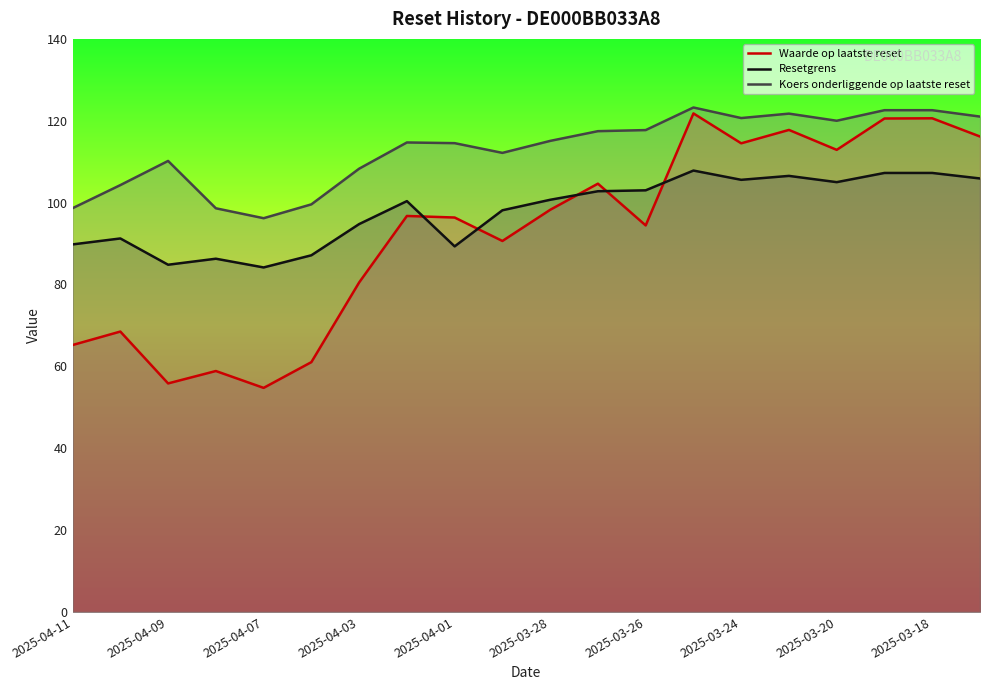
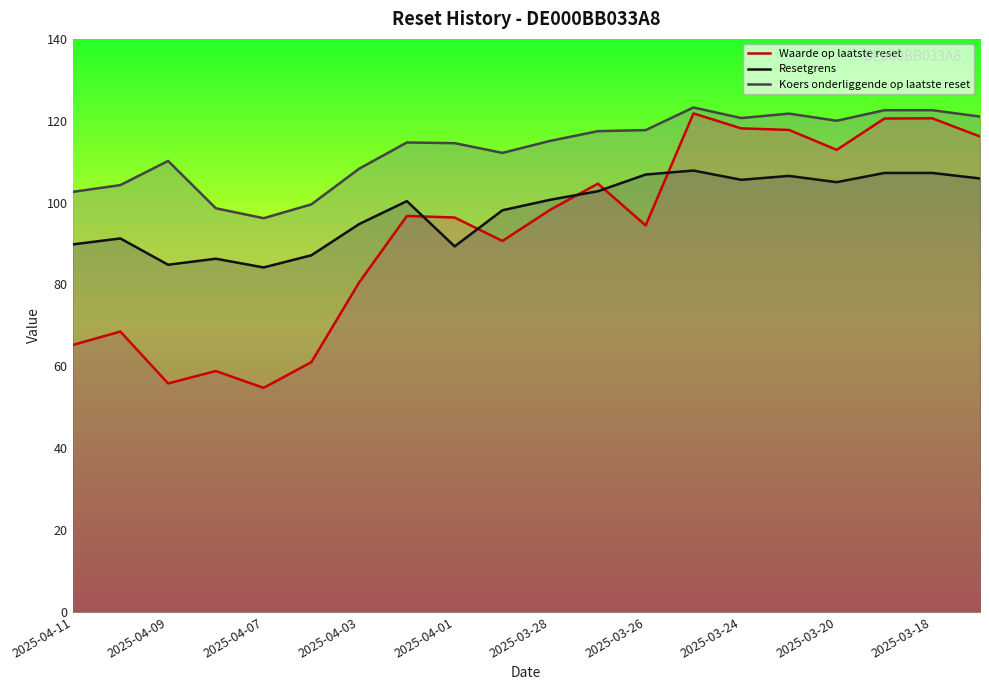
Koers onderliggende op laatste reset, 2025-04-11: 99 -> 103
Resetgrens, 2025-03-26: 103 -> 107
Waarde op laatste reset, 2025-03-24: 114 -> 118
